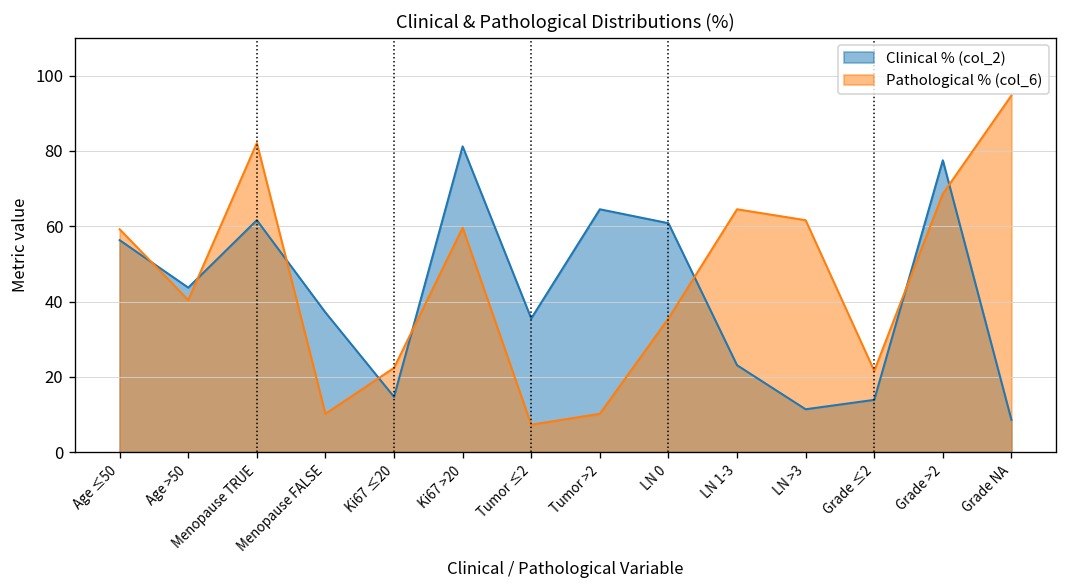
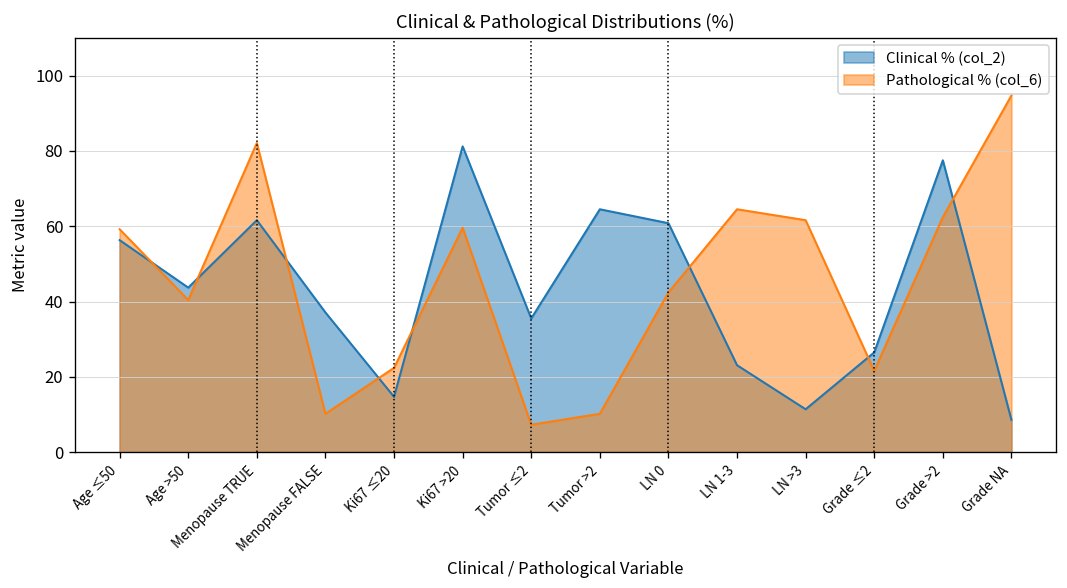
Pathological % (col_6), LN 0: 36 -> 42
Clinical % (col_2), Grade ≤2: 14 -> 27
Pathological % (col_6), Grade >2: 69 -> 62
